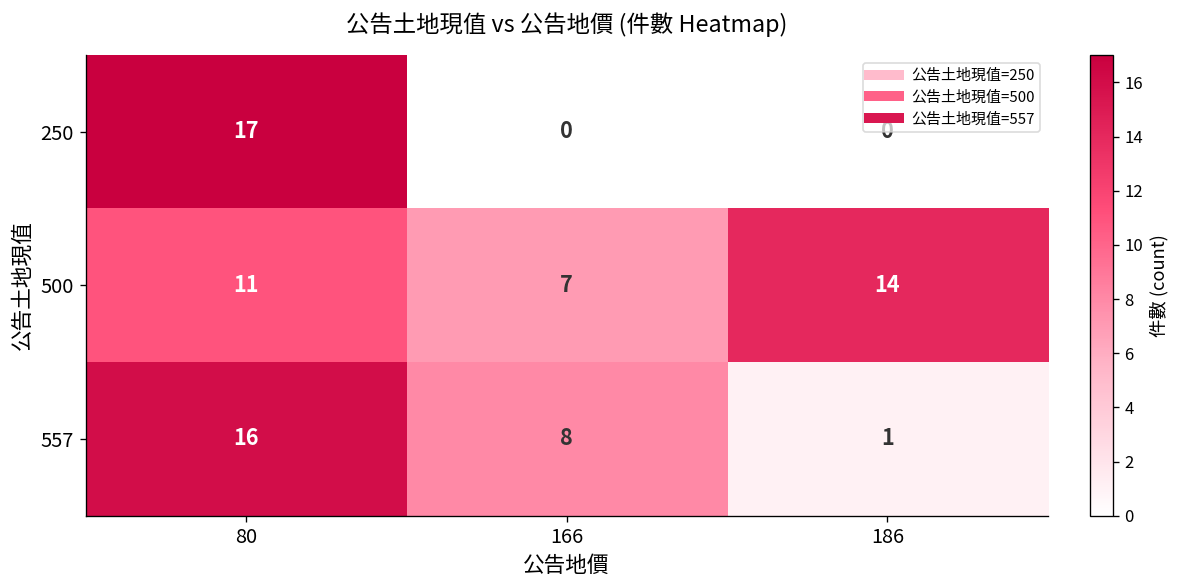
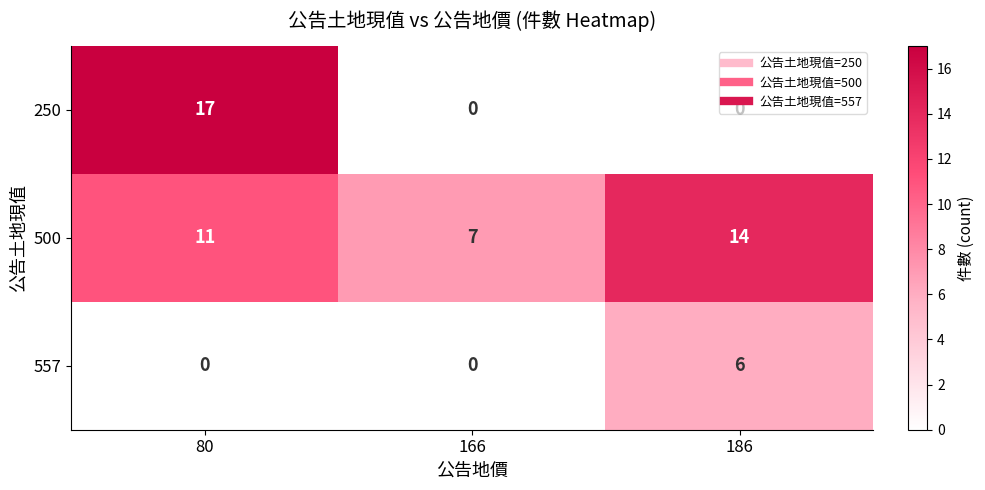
557, 80: 16 -> 0
557, 166: 8 -> 0
557, 186: 1 -> 6
